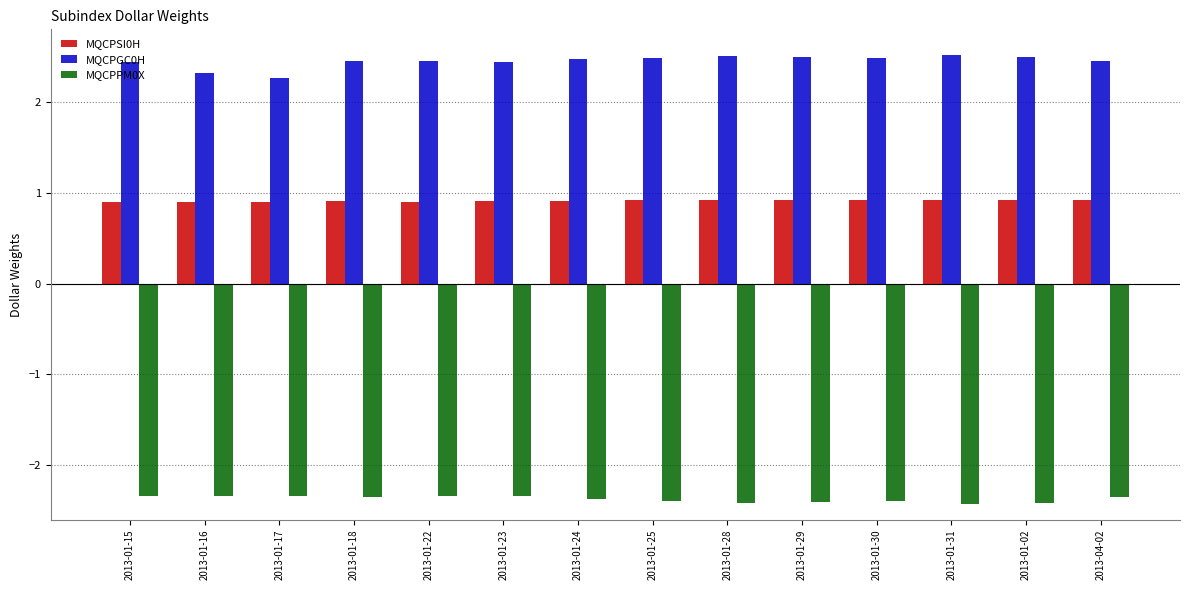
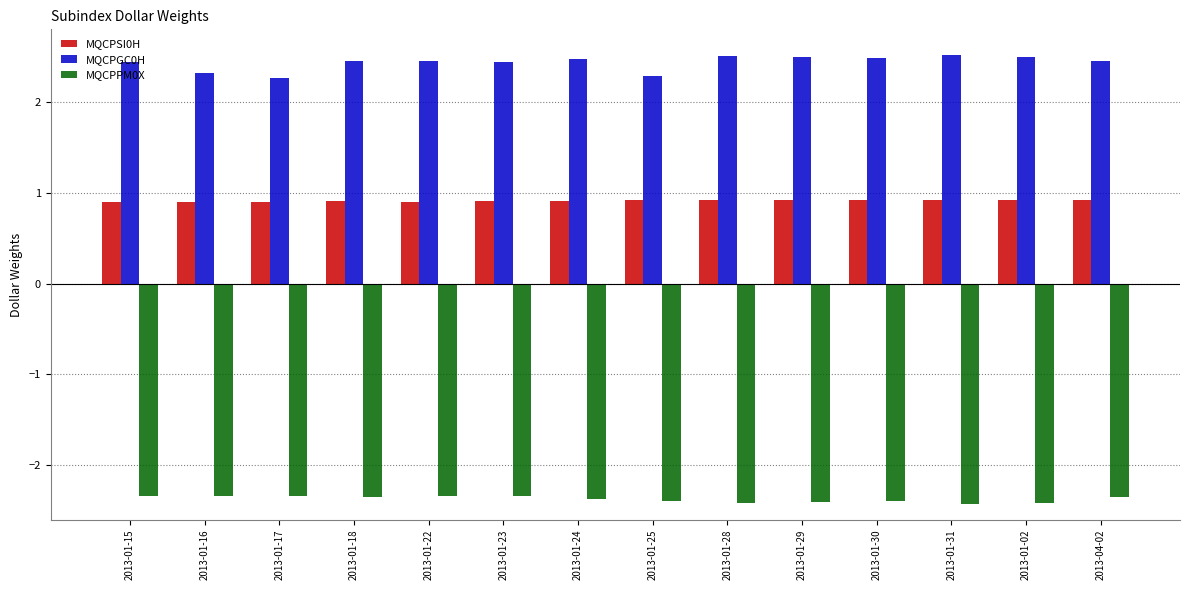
MQCPGC0H, 2013-01-25: 2.5 -> 2.3
